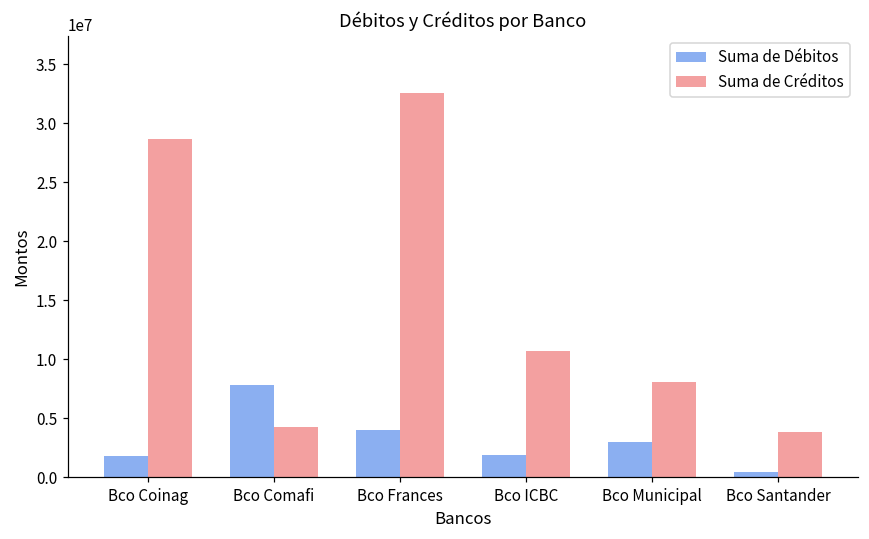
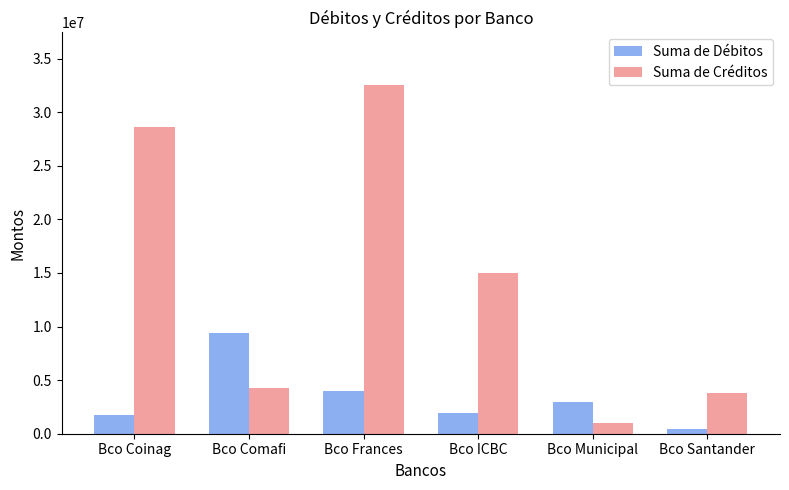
Suma de Débitos, Bco Comafi: 7900000 -> 9400000
Suma de Créditos, Bco ICBC: 10700000 -> 15000000
Suma de Créditos, Bco Municipal: 8100000 -> 1000000
